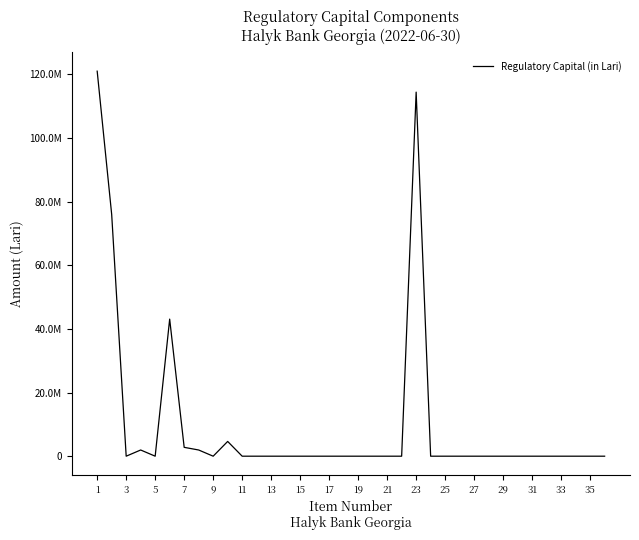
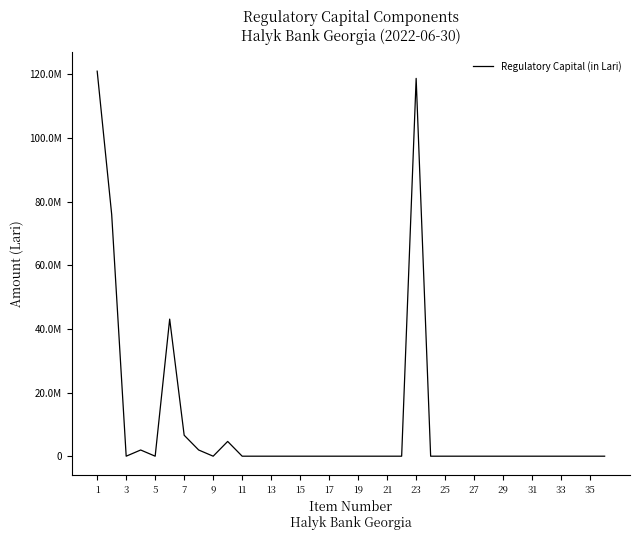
7: 3000000 -> 7000000
23: 114000000 -> 119000000
